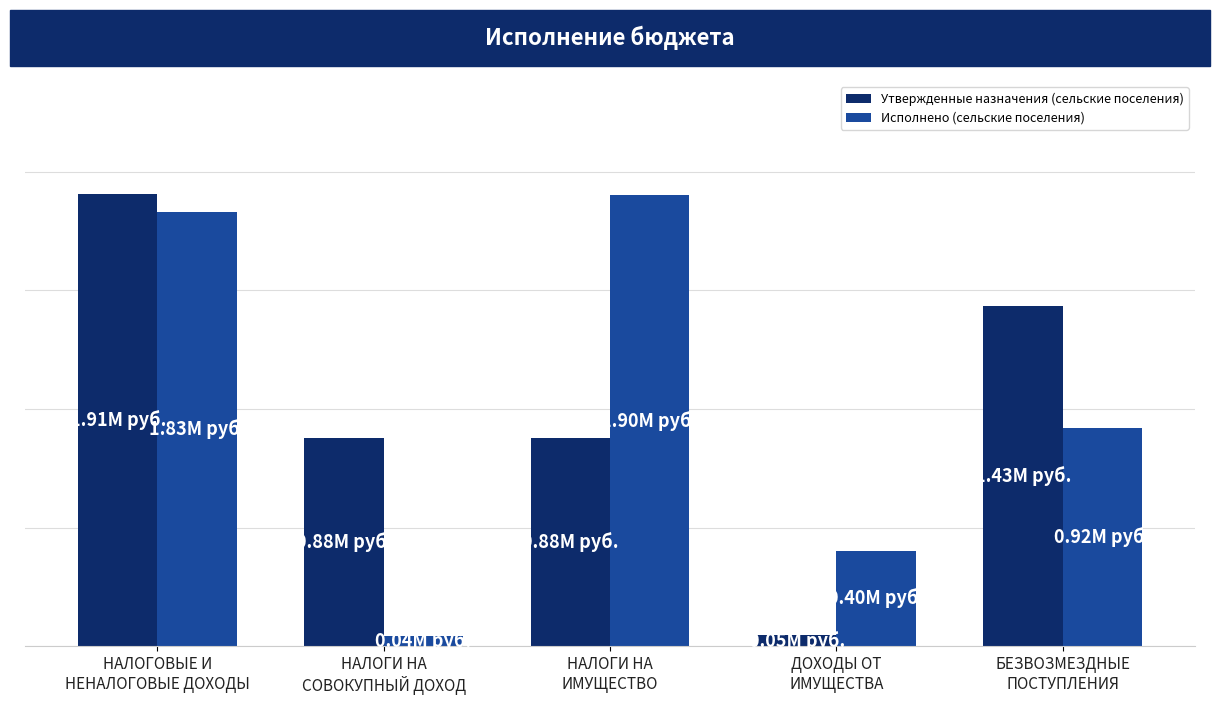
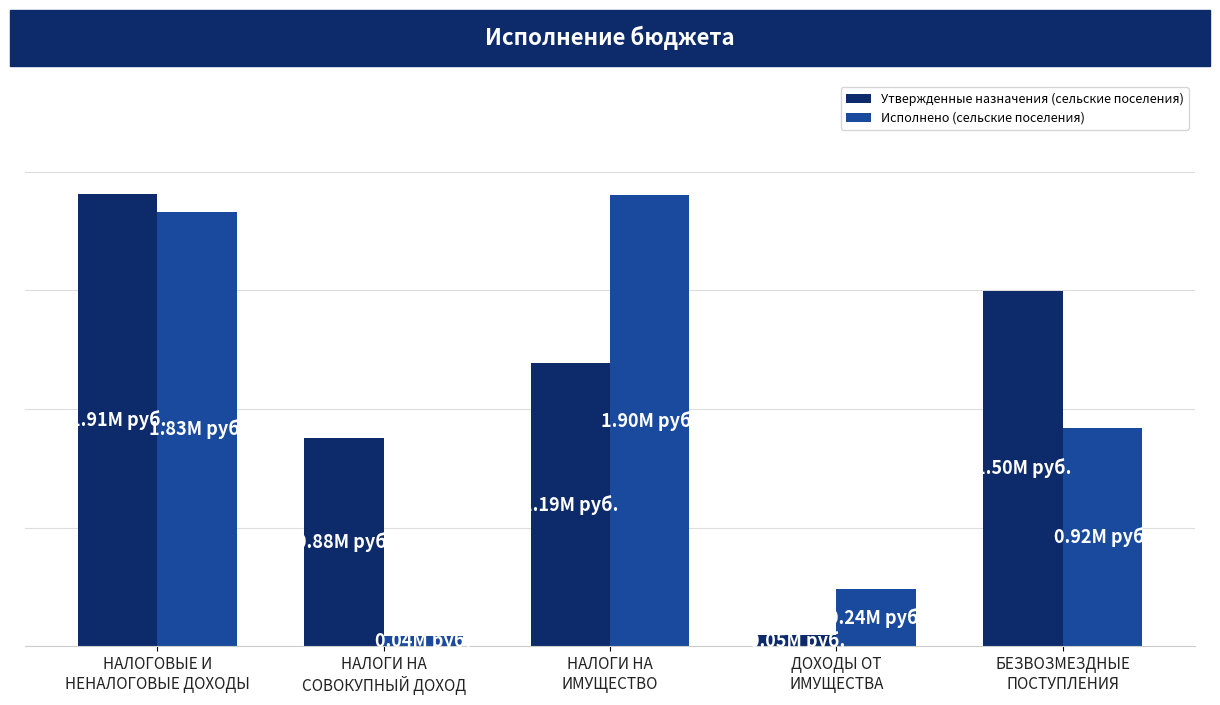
Утвержденные назначения (сельские поселения), НАЛОГИ НА ИМУЩЕСТВО: 0.88М -> 1.19М
Исполнено (сельские поселения), ДОХОДЫ ОТ ИМУЩЕСТВА: 0.40М -> 0.24М
Утвержденные назначения (сельские поселения), БЕЗВОЗМЕЗДНЫЕ ПОСТУПЛЕНИЯ: 1.43М -> 1.50М
